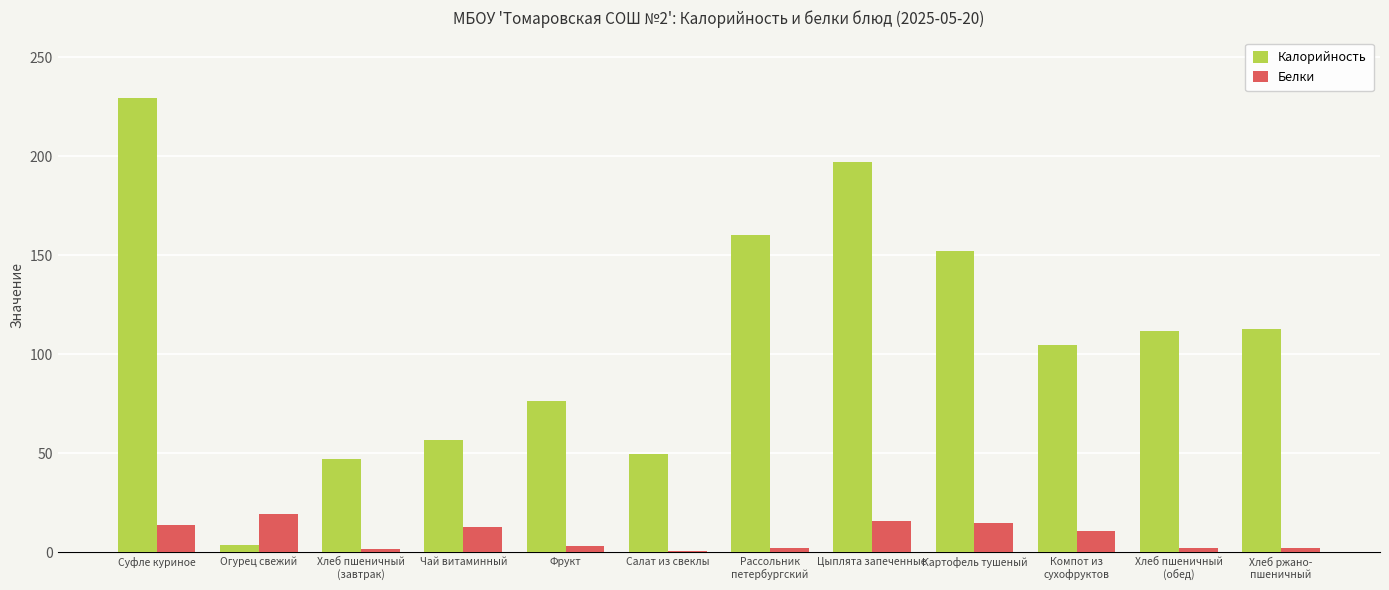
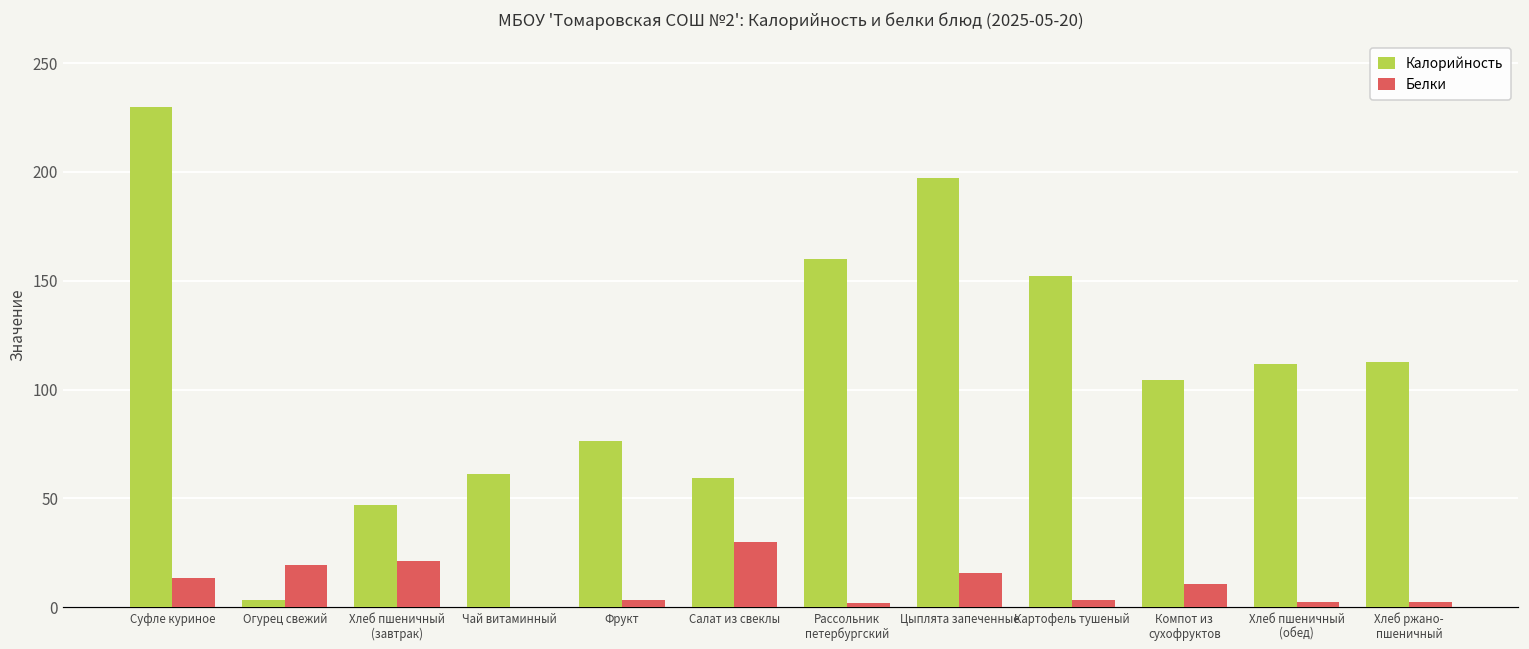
Белки, Хлеб пшеничный (завтрак): 2 -> 21
Калорийность, Чай витаминный: 57 -> 61
Белки, Чай витаминный: 13 -> 0
Калорийность, Салат из свеклы: 50 -> 59
Белки, Салат из свеклы: 1 -> 30
Белки, Картофель тушеный: 15 -> 3
